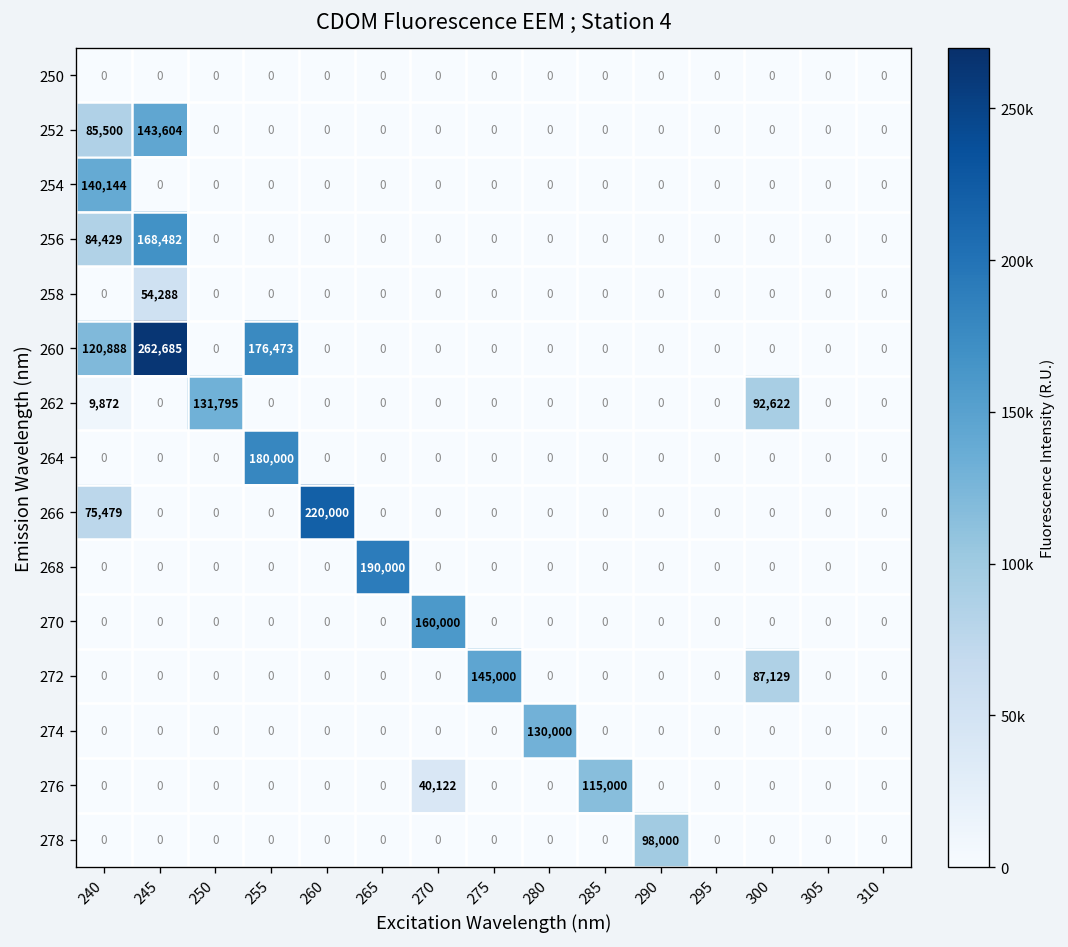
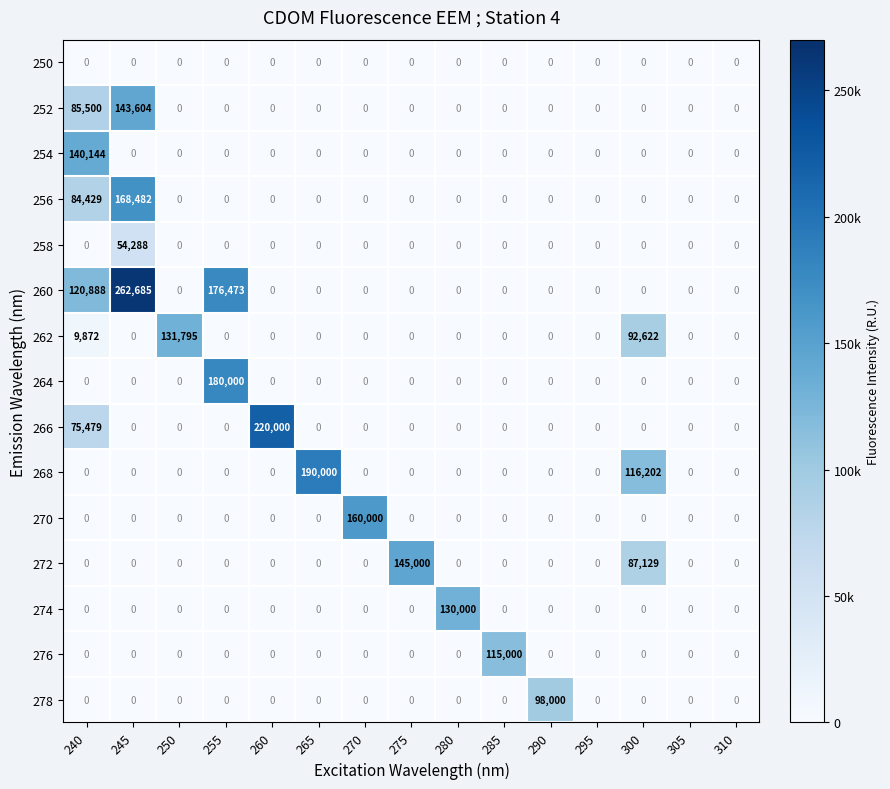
268, 300: 0 -> 116,202
276, 270: 40,122 -> 0
